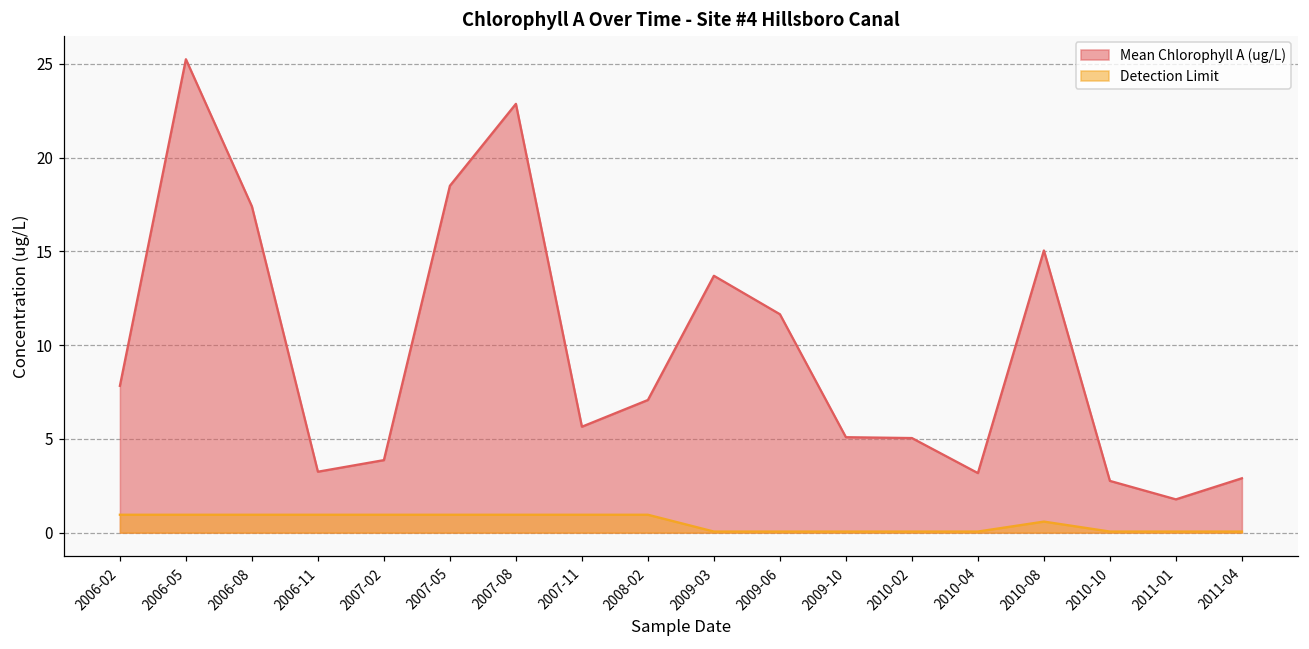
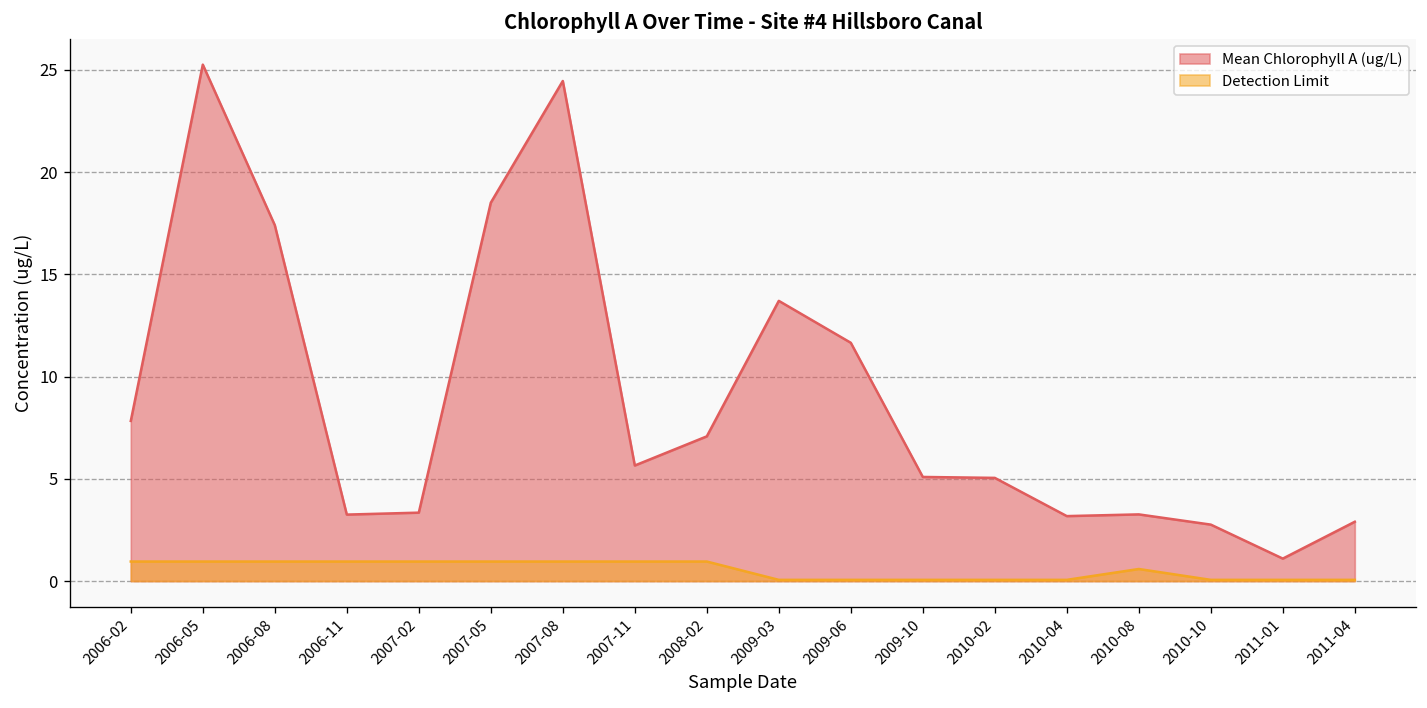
Mean Chlorophyll A (ug/L), 2007-02: 3.9 -> 3.3
Mean Chlorophyll A (ug/L), 2007-08: 22.9 -> 24.5
Mean Chlorophyll A (ug/L), 2010-08: 15.1 -> 3.3
Mean Chlorophyll A (ug/L), 2011-01: 1.8 -> 1.1
